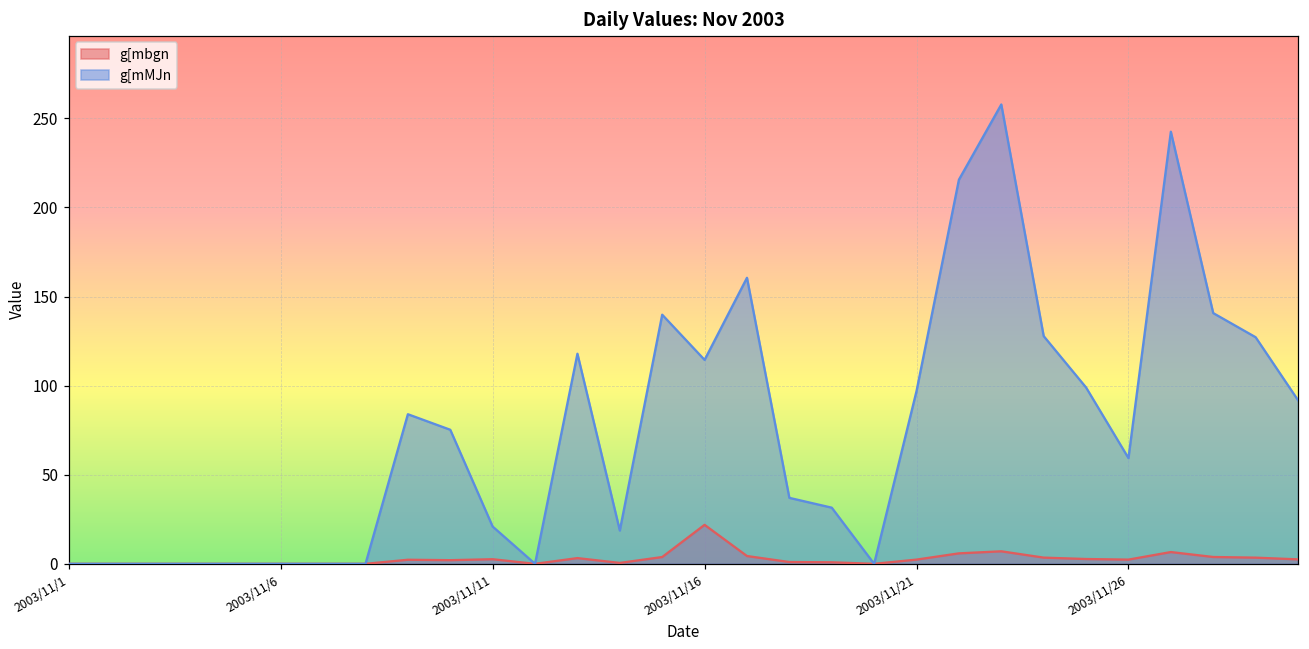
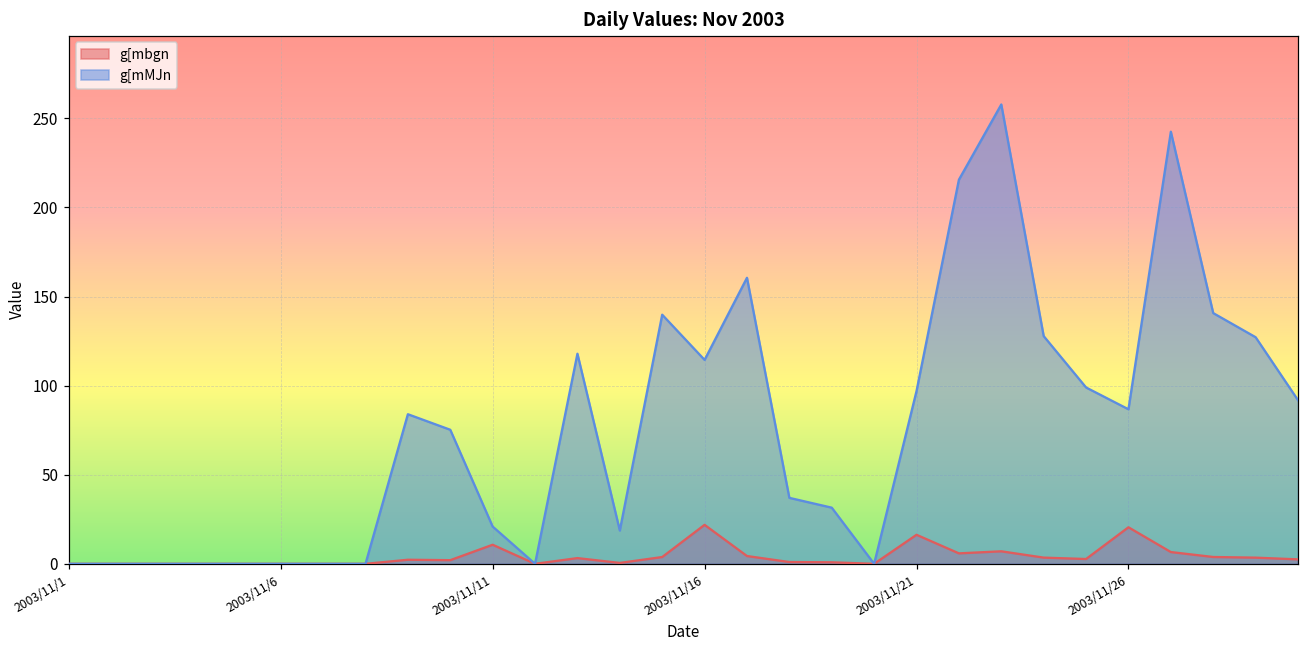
g[mbgn, 2003/11/11: 3 -> 11
g[mbgn, 2003/11/21: 2 -> 16
g[mbgn, 2003/11/26: 2 -> 21
g[mMJn, 2003/11/26: 59 -> 87
